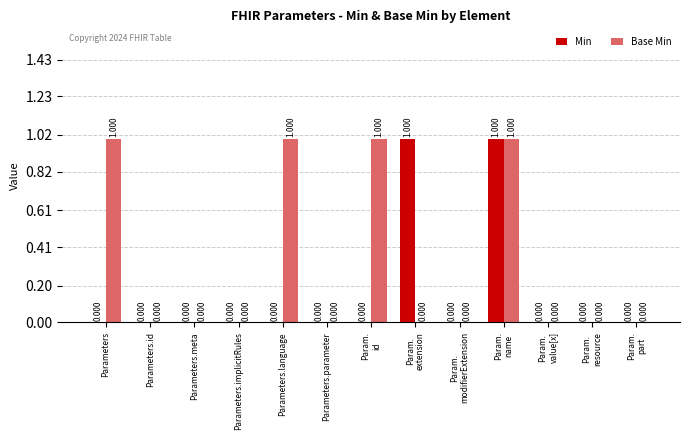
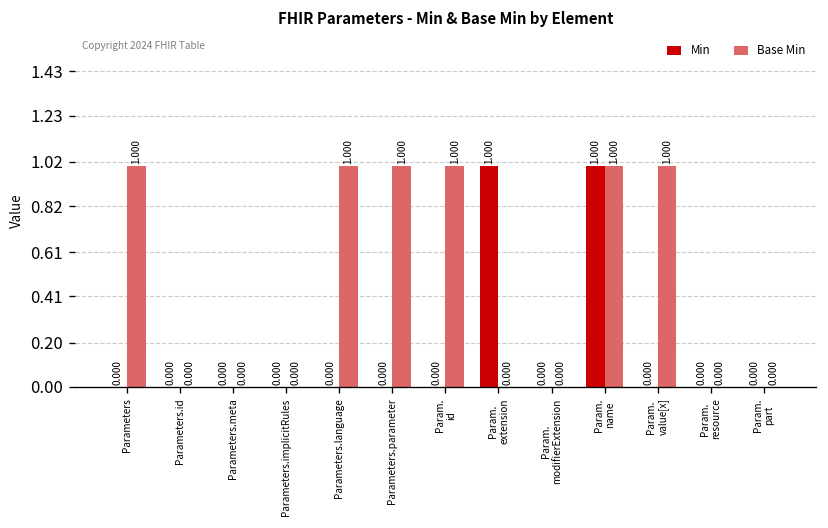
Base Min, Parameters.parameter: 0.000 -> 1.000
Base Min, Param. value[x]: 0.000 -> 1.000
